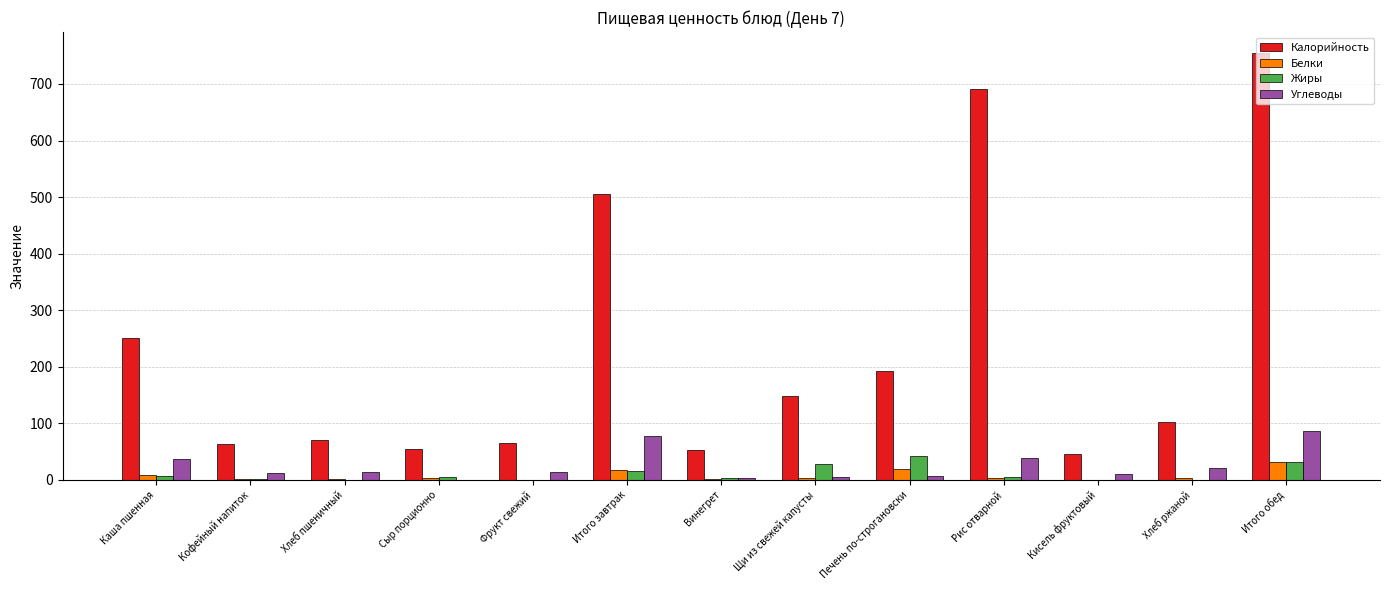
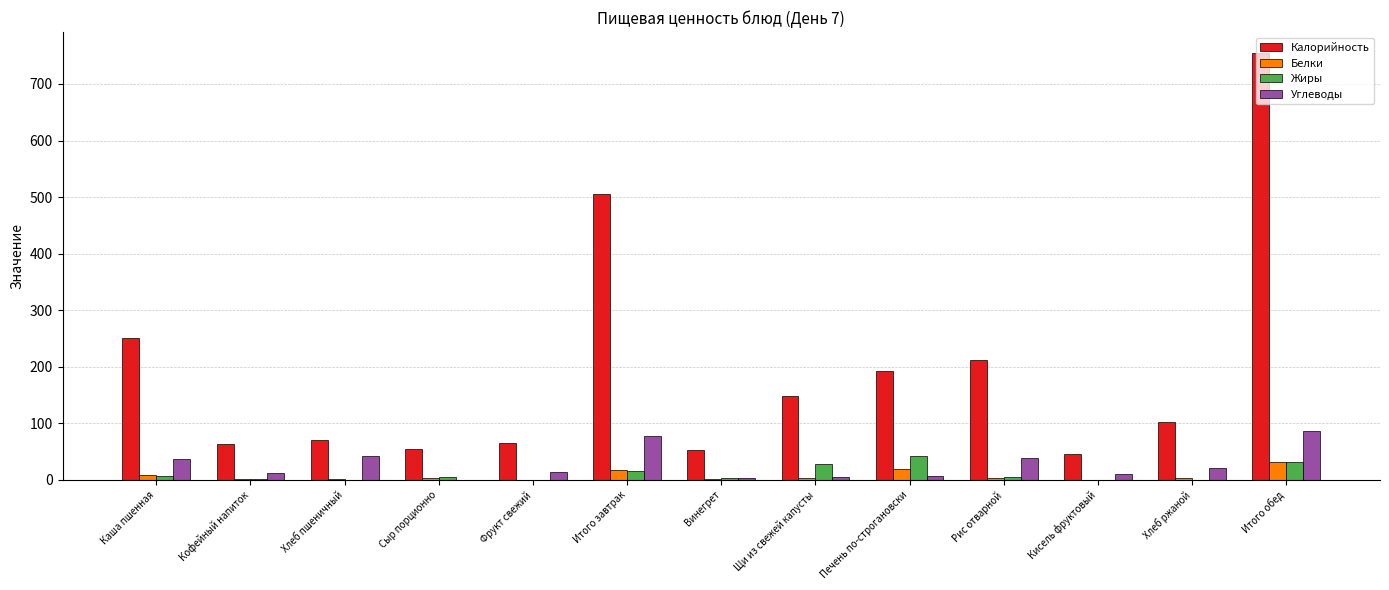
Углеводы, Хлеб пшеничный: 10 -> 40
Калорийность, Рис отварной: 690 -> 210
